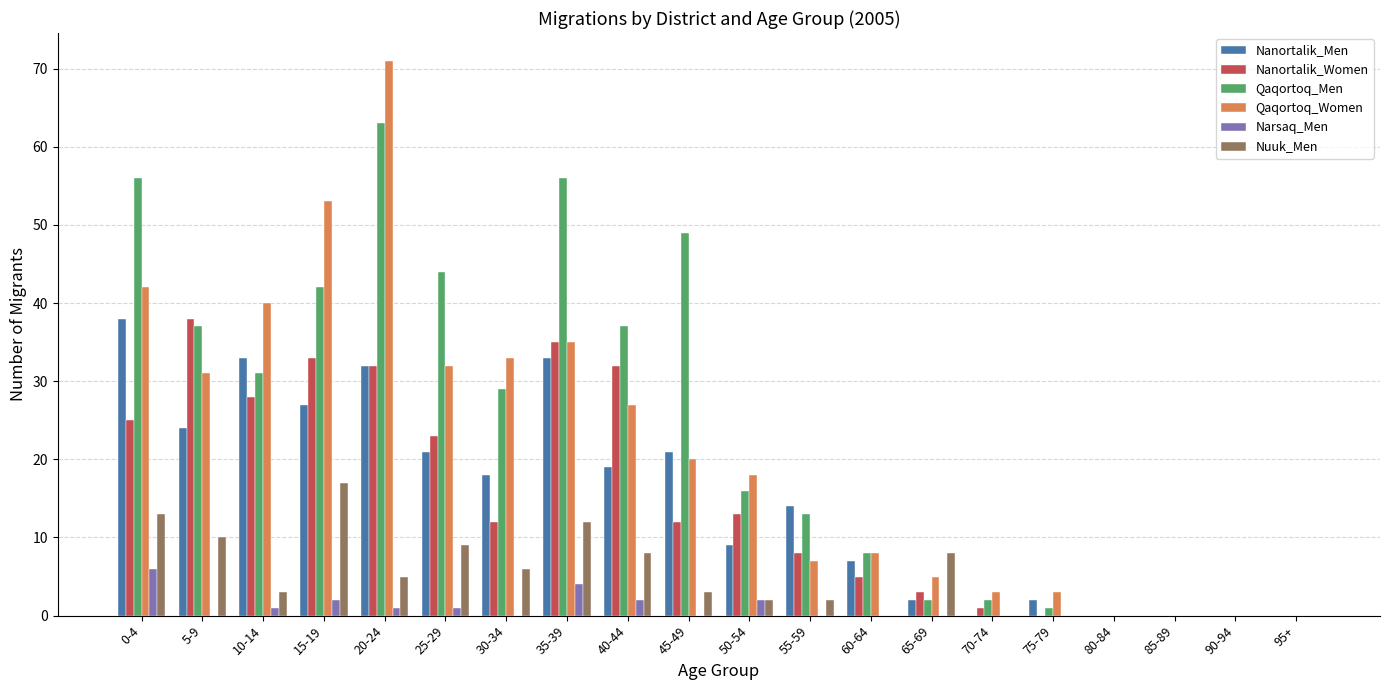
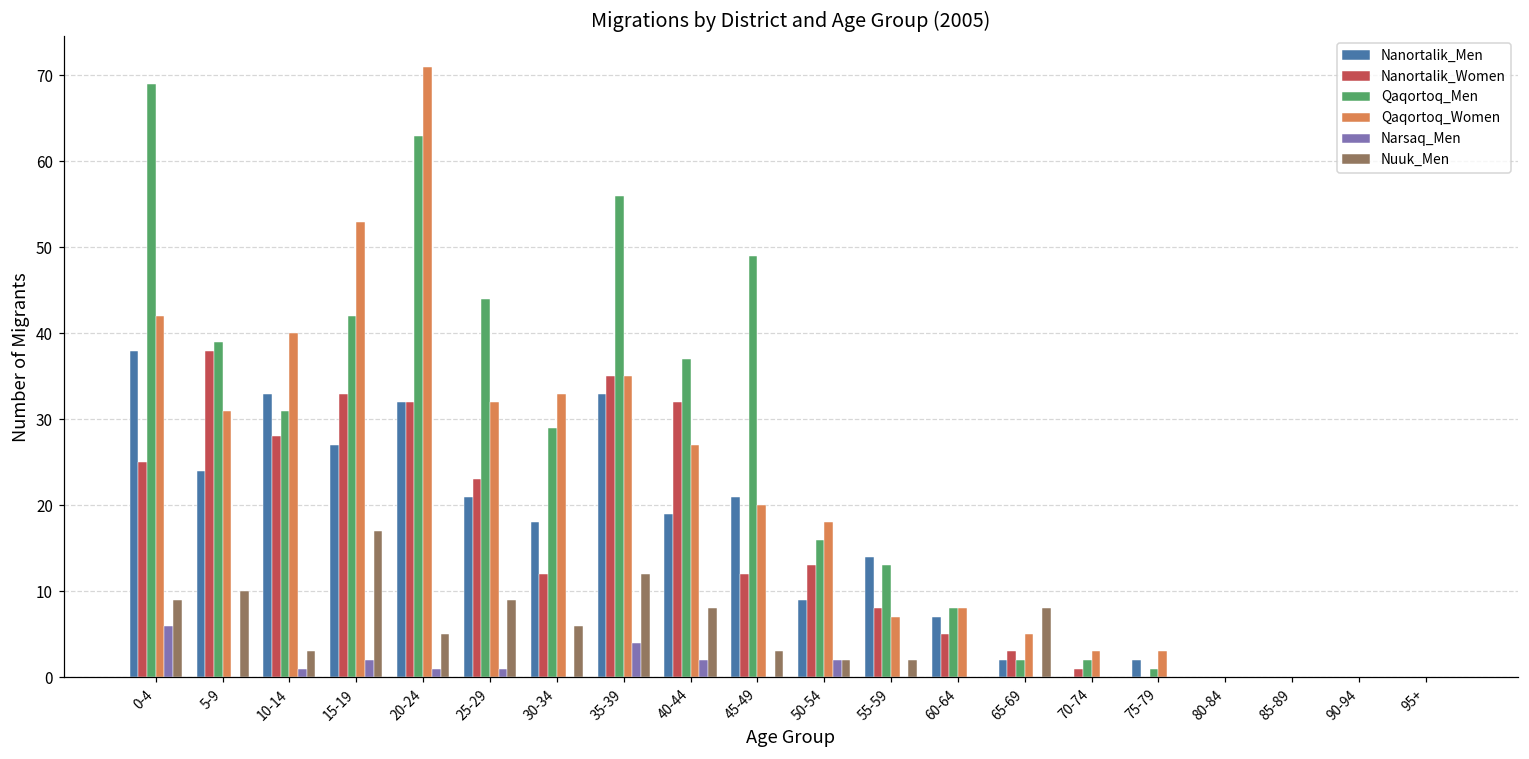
Qaqortoq_Men, 0-4: 56 -> 69
Nuuk_Men, 0-4: 13 -> 9
Qaqortoq_Men, 5-9: 37 -> 39
